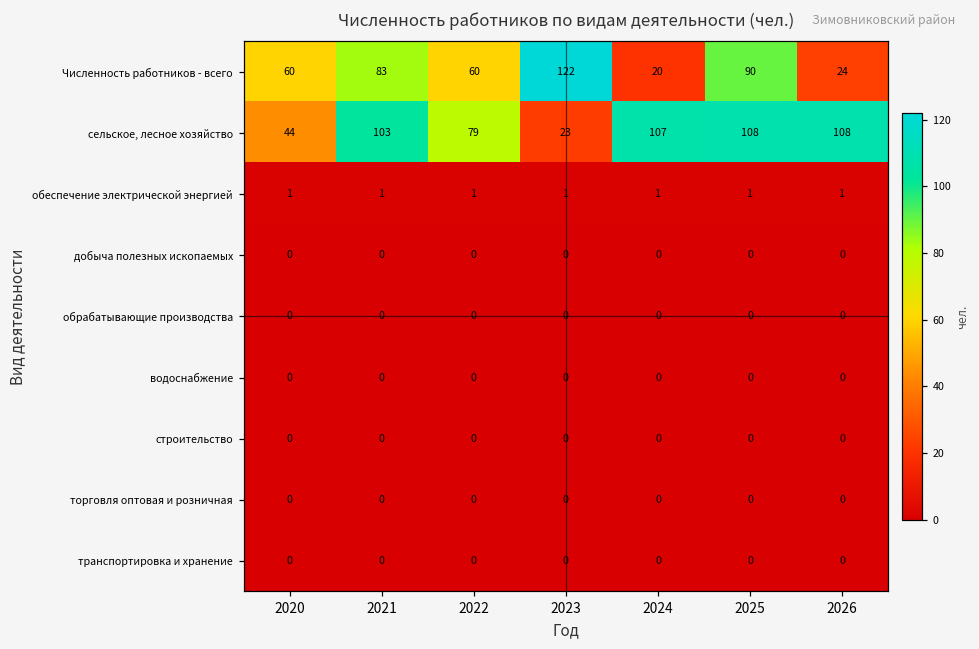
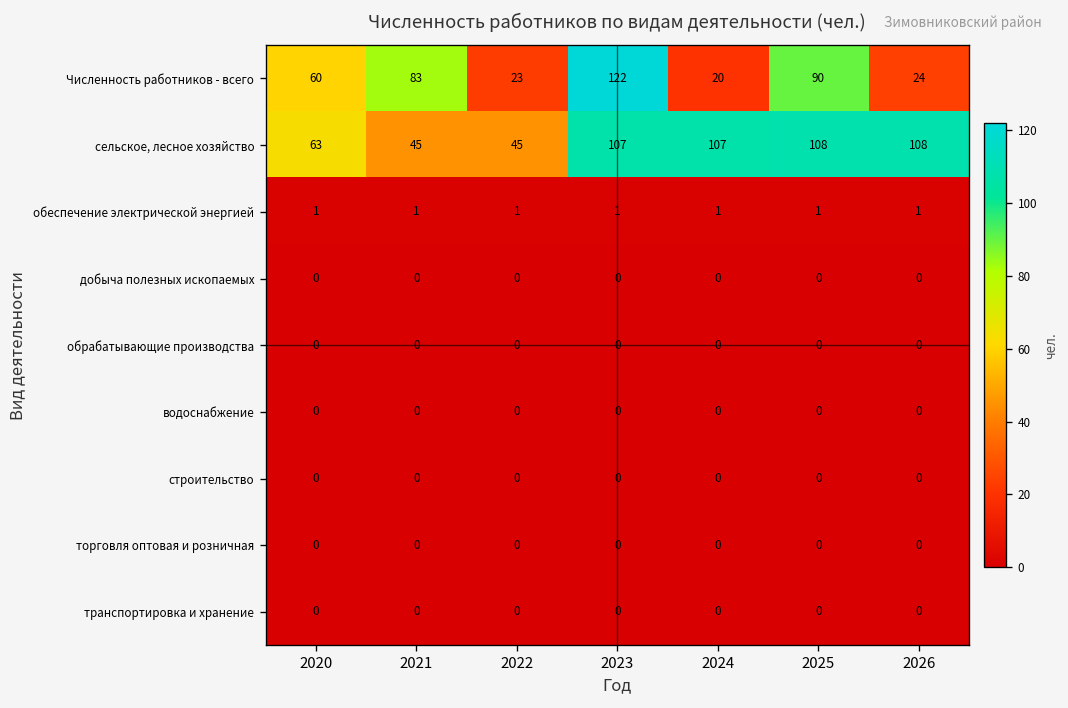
Численность работников - всего, 2022: 60 -> 23
сельское, лесное хозяйство, 2020: 44 -> 63
сельское, лесное хозяйство, 2021: 103 -> 45
сельское, лесное хозяйство, 2022: 79 -> 45
сельское, лесное хозяйство, 2023: 23 -> 107
